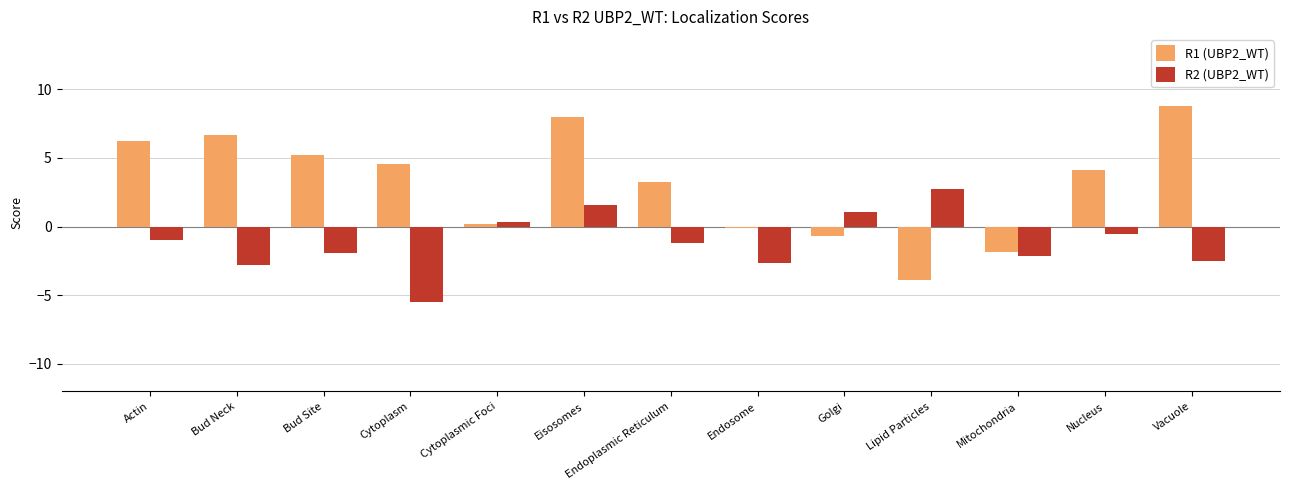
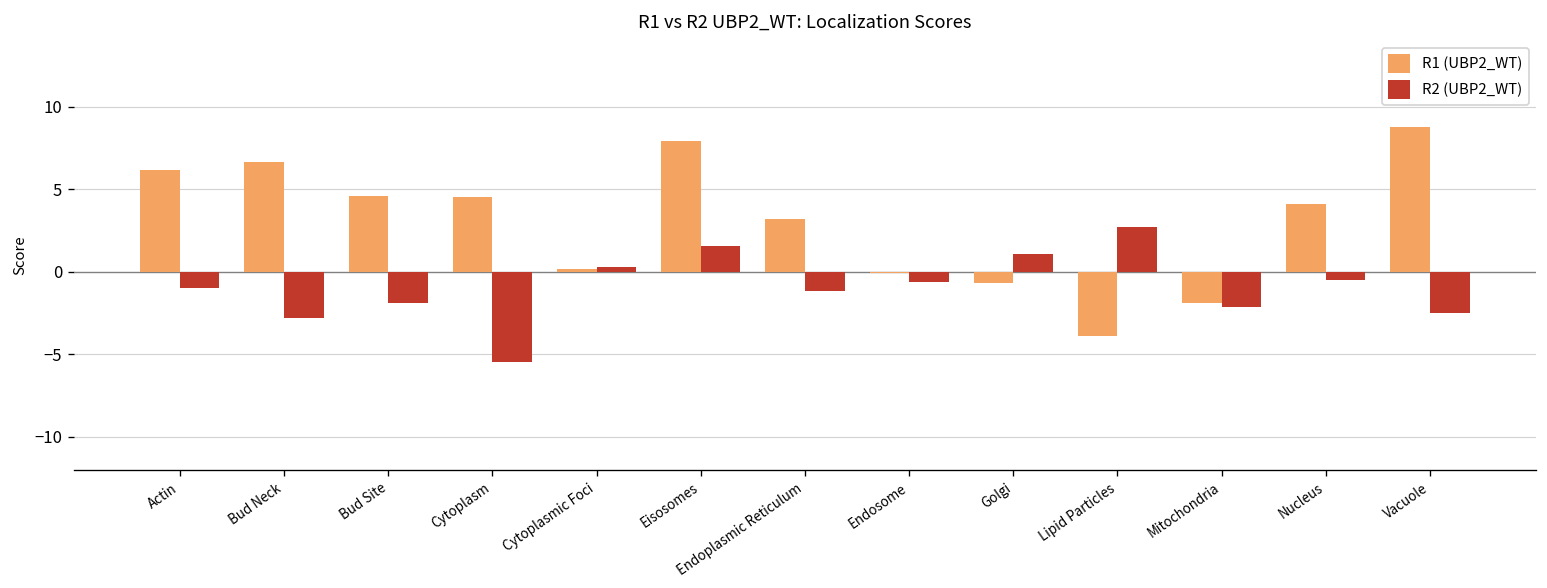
R1 (UBP2_WT), Bud Site: 5.2 -> 4.6
R2 (UBP2_WT), Endosome: -2.7 -> -0.6
